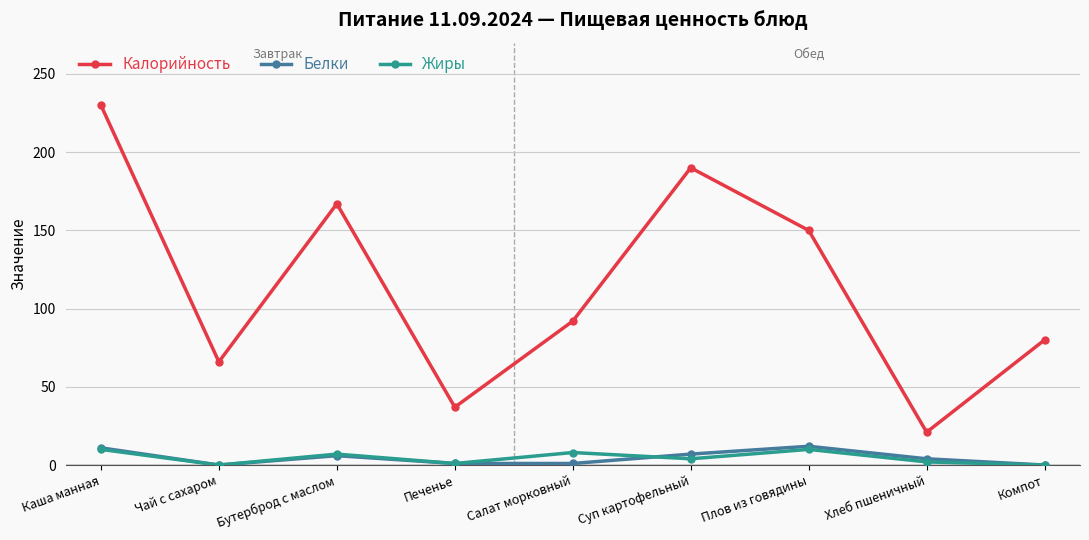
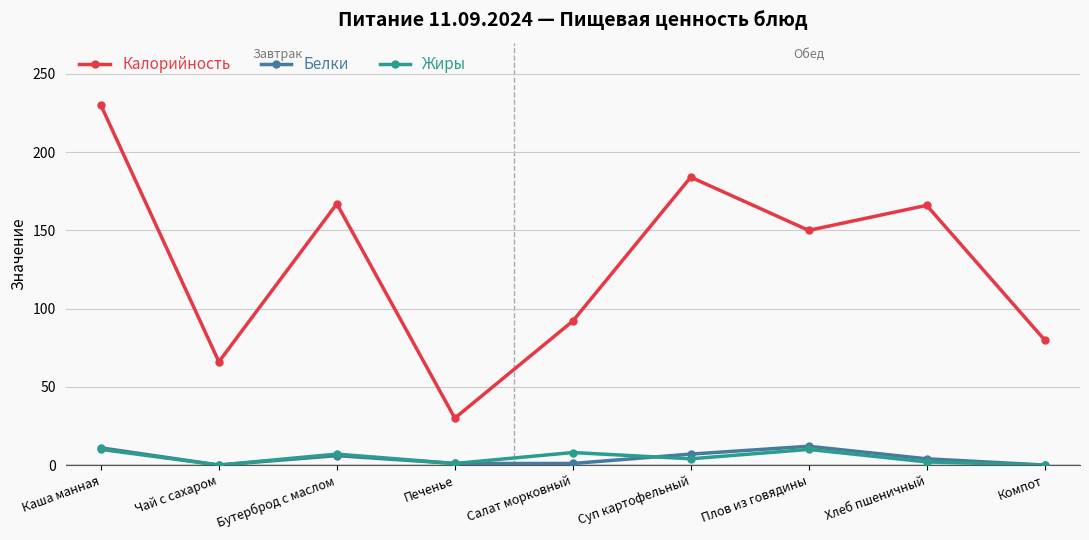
Калорийность, Печенье: 37 -> 30
Калорийность, Суп картофельный: 190 -> 184
Калорийность, Хлеб пшеничный: 21 -> 166
